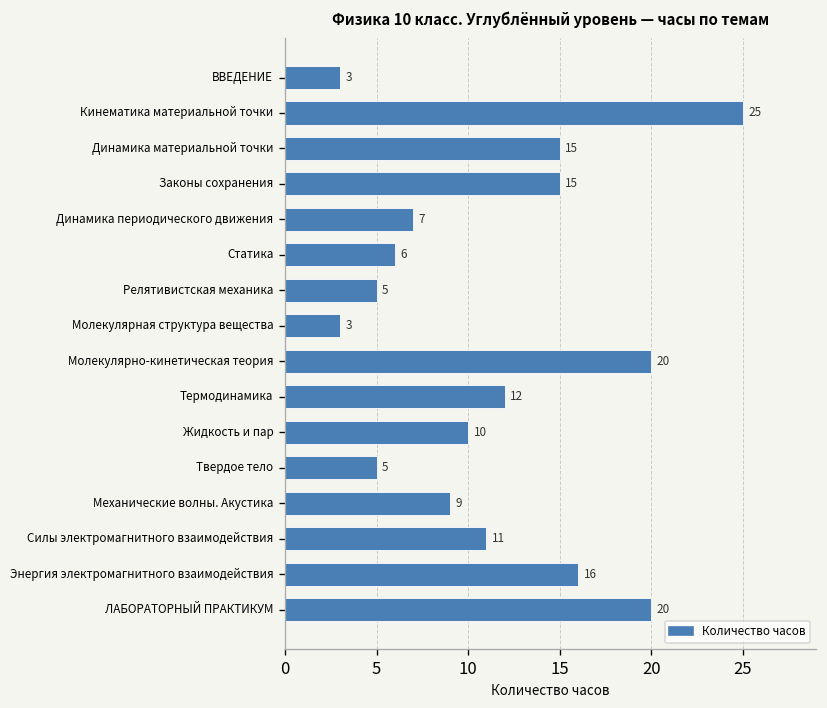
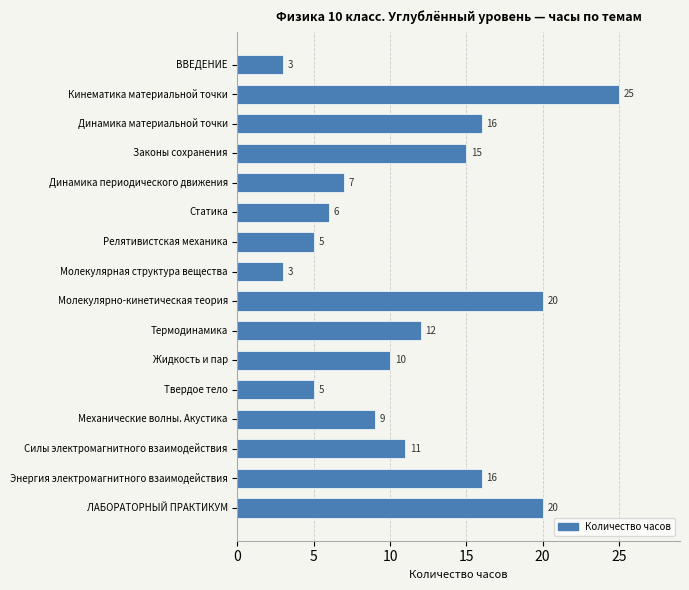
Динамика материальной точки: 15 -> 16
